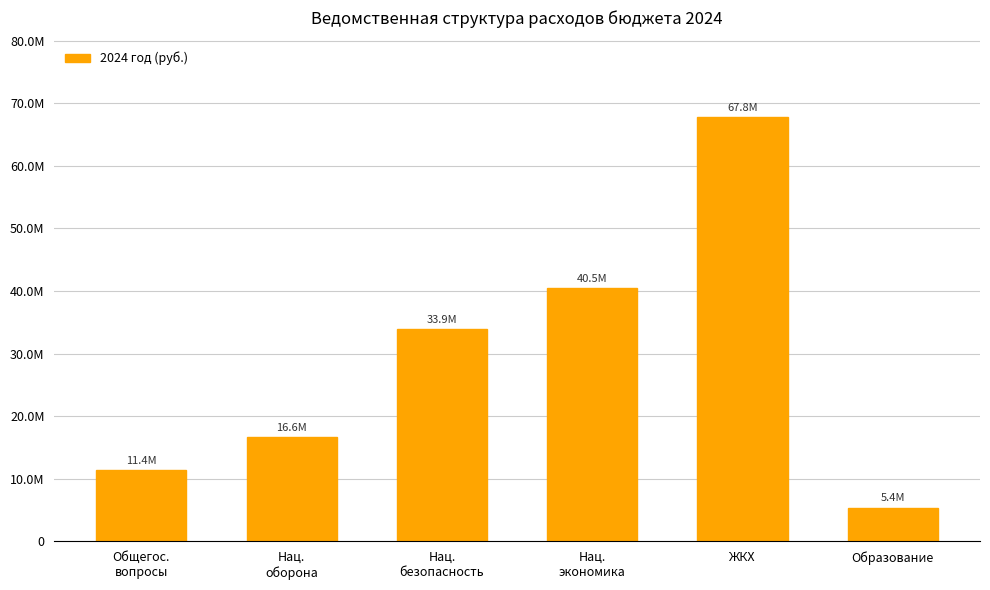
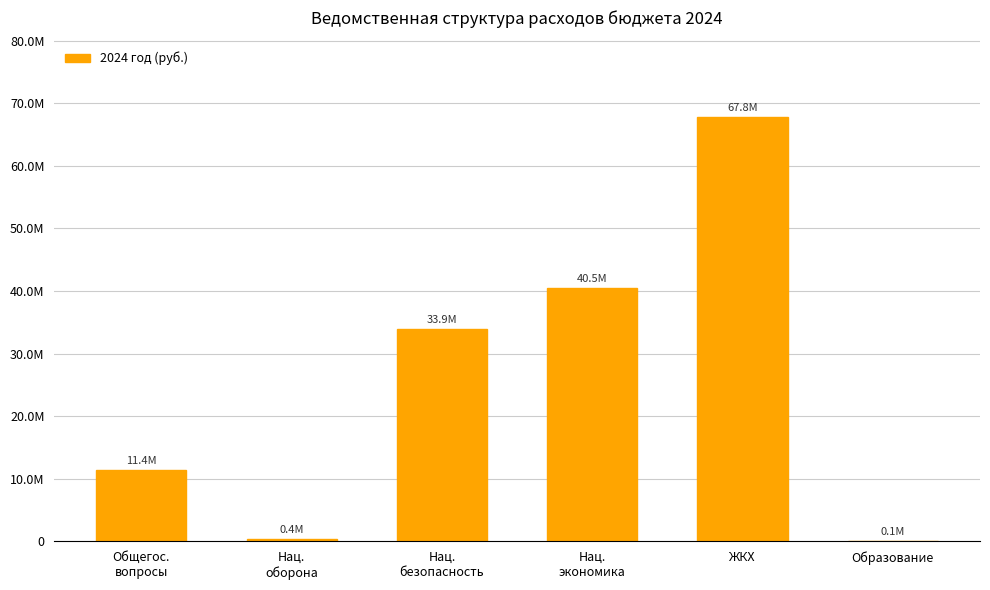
Нац. оборона: 16.6M -> 0.4M
Образование: 5.4M -> 0.1M
